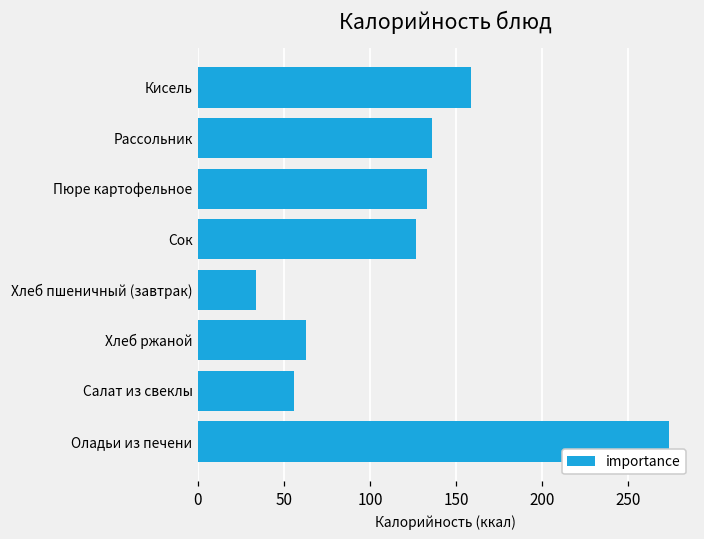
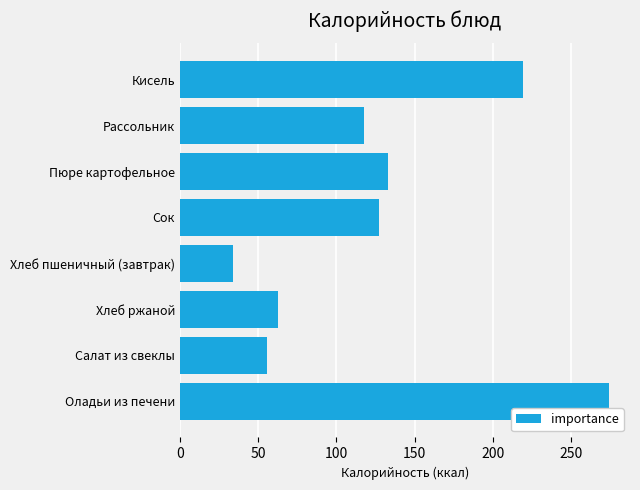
Кисель: 159 -> 219
Рассольник: 136 -> 118
